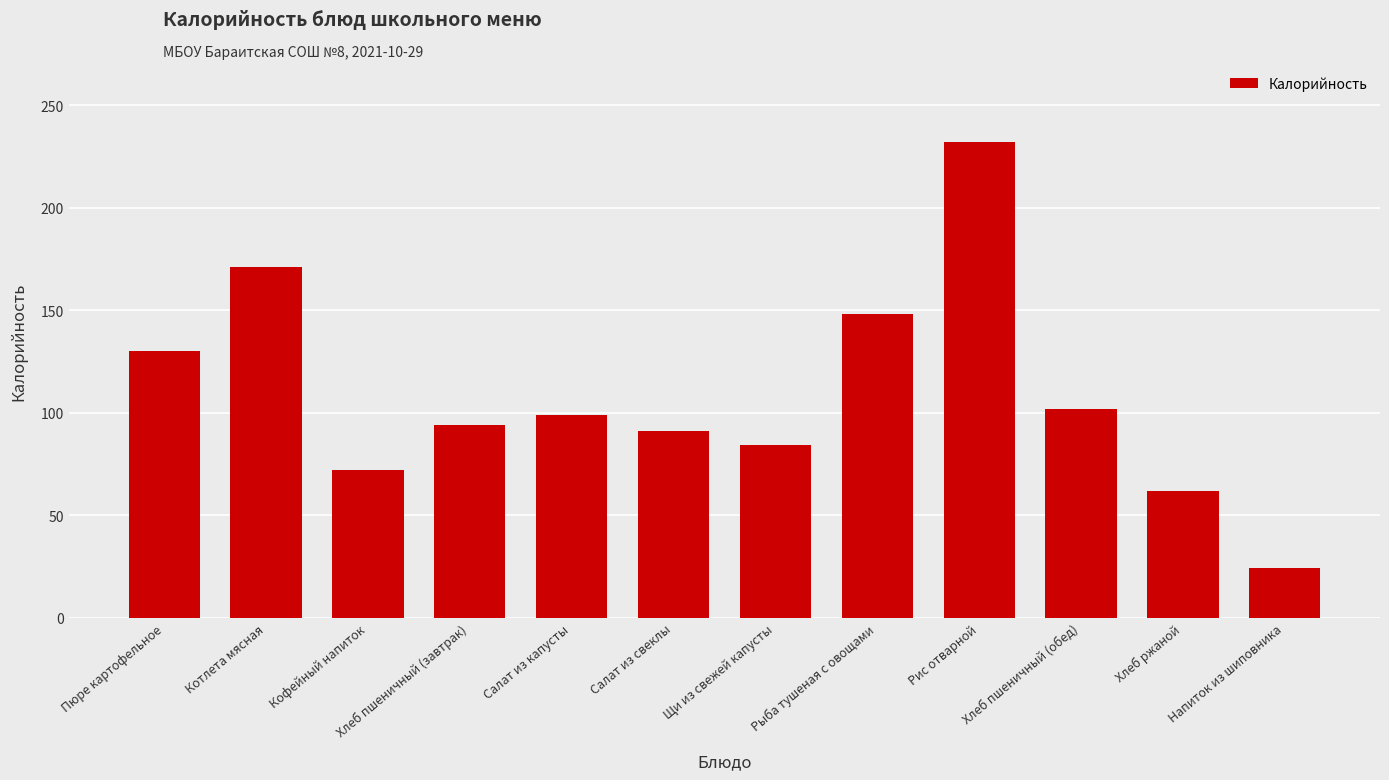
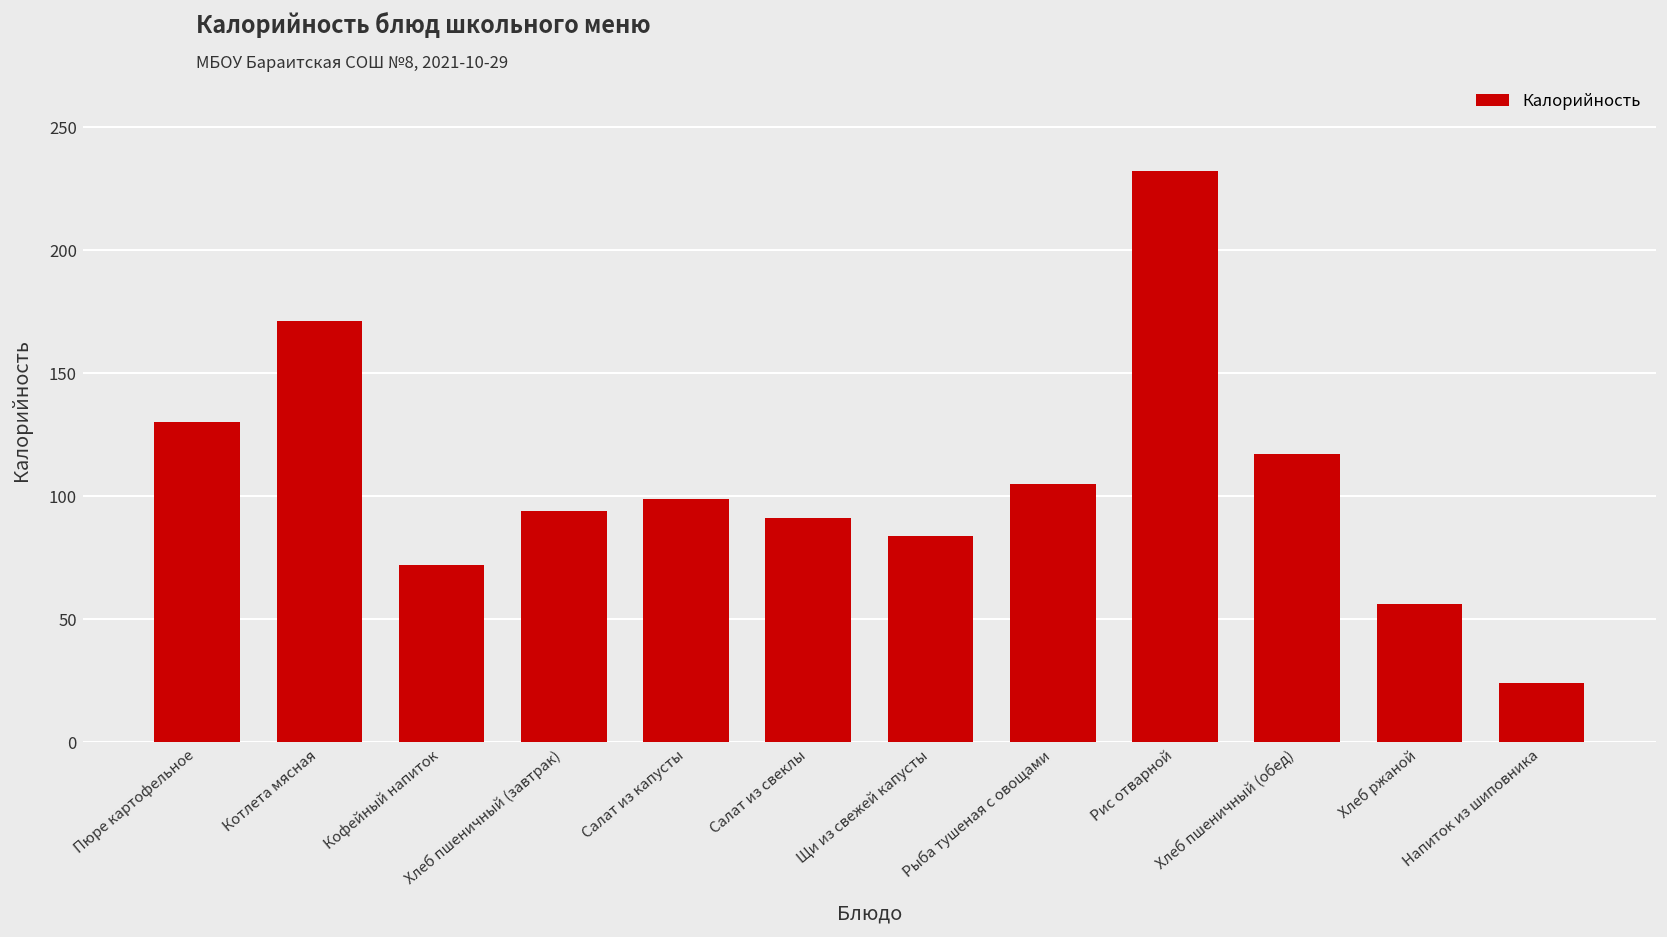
Рыба тушеная с овощами: 148 -> 105
Хлеб пшеничный (обед): 102 -> 117
Хлеб ржаной: 62 -> 56
